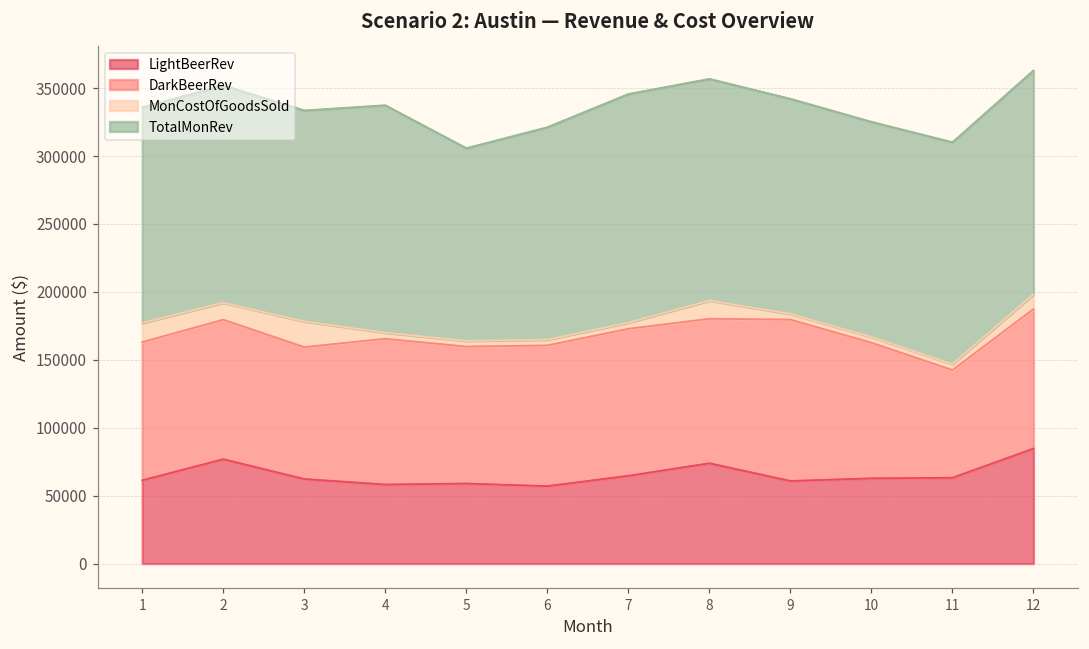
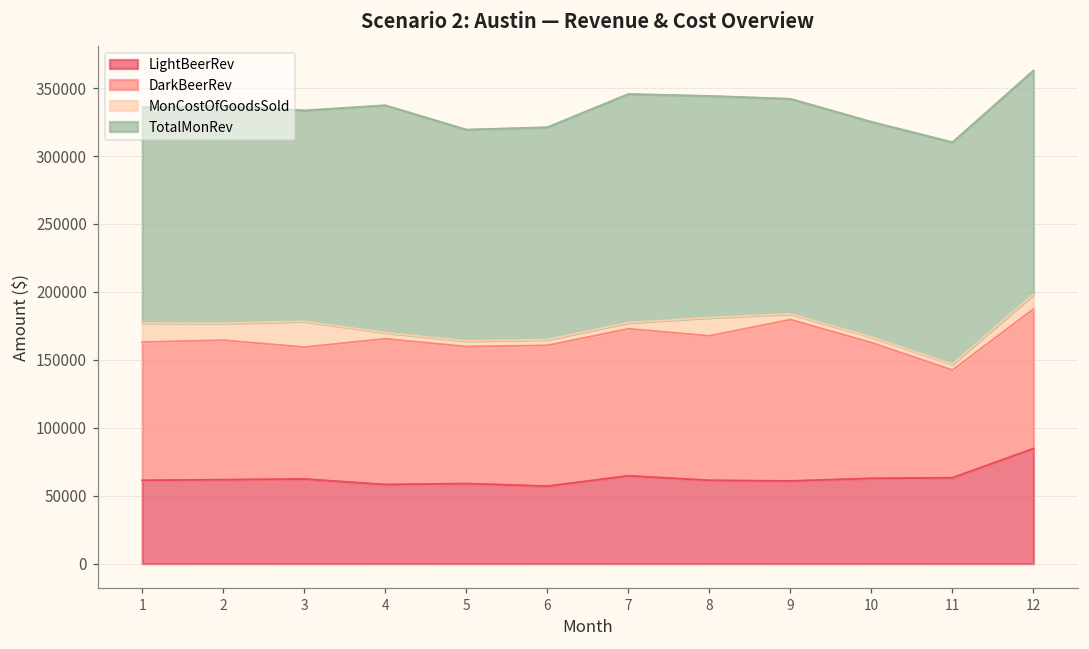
LightBeerRev, 2: 77000 -> 62000
TotalMonRev, 5: 142000 -> 155000
LightBeerRev, 8: 74000 -> 61000
